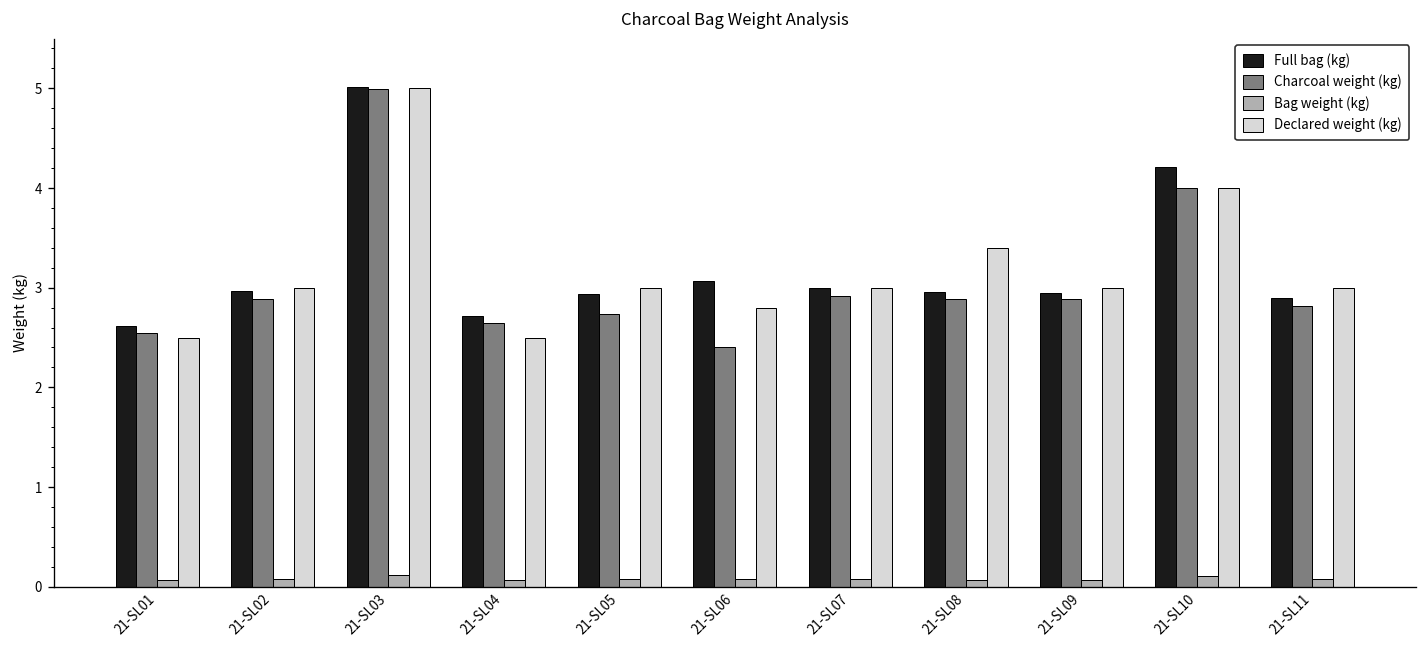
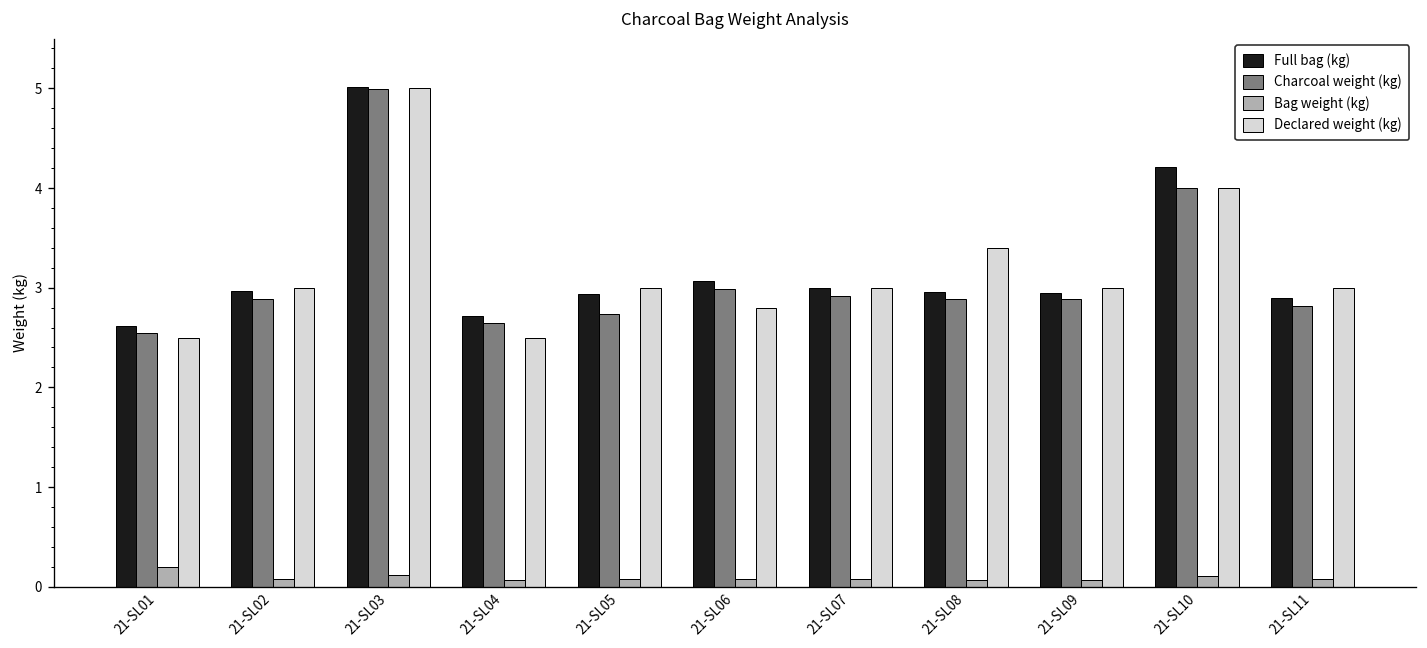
Bag weight (kg), 21-SL01: 0.1 -> 0.2
Charcoal weight (kg), 21-SL06: 2.4 -> 3.0
